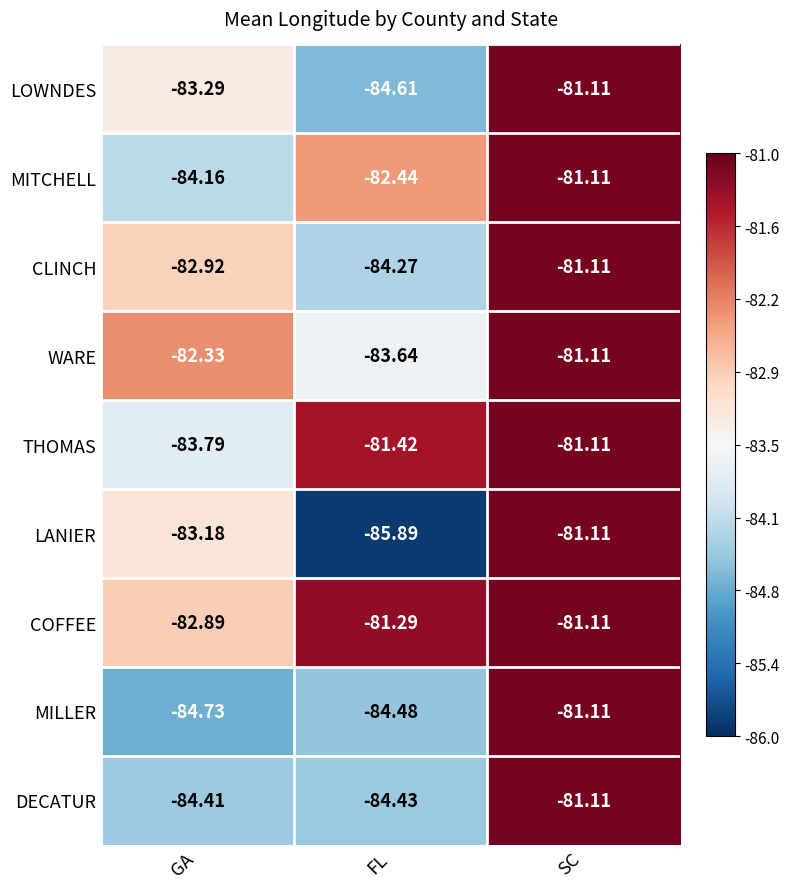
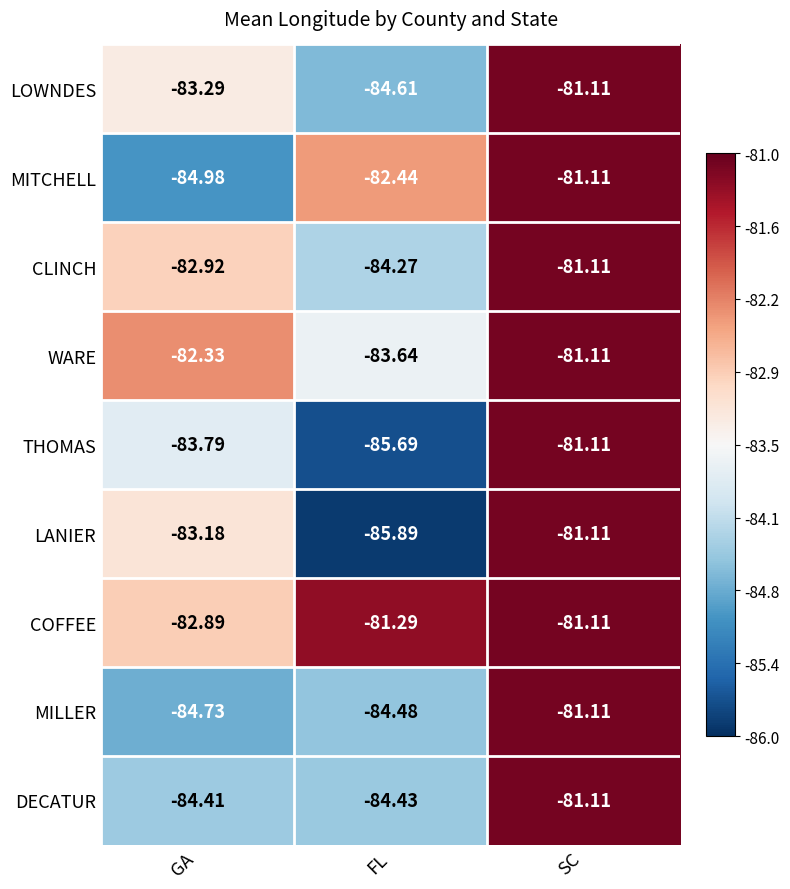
MITCHELL, GA: -84.16 -> -84.98
THOMAS, FL: -81.42 -> -85.69
